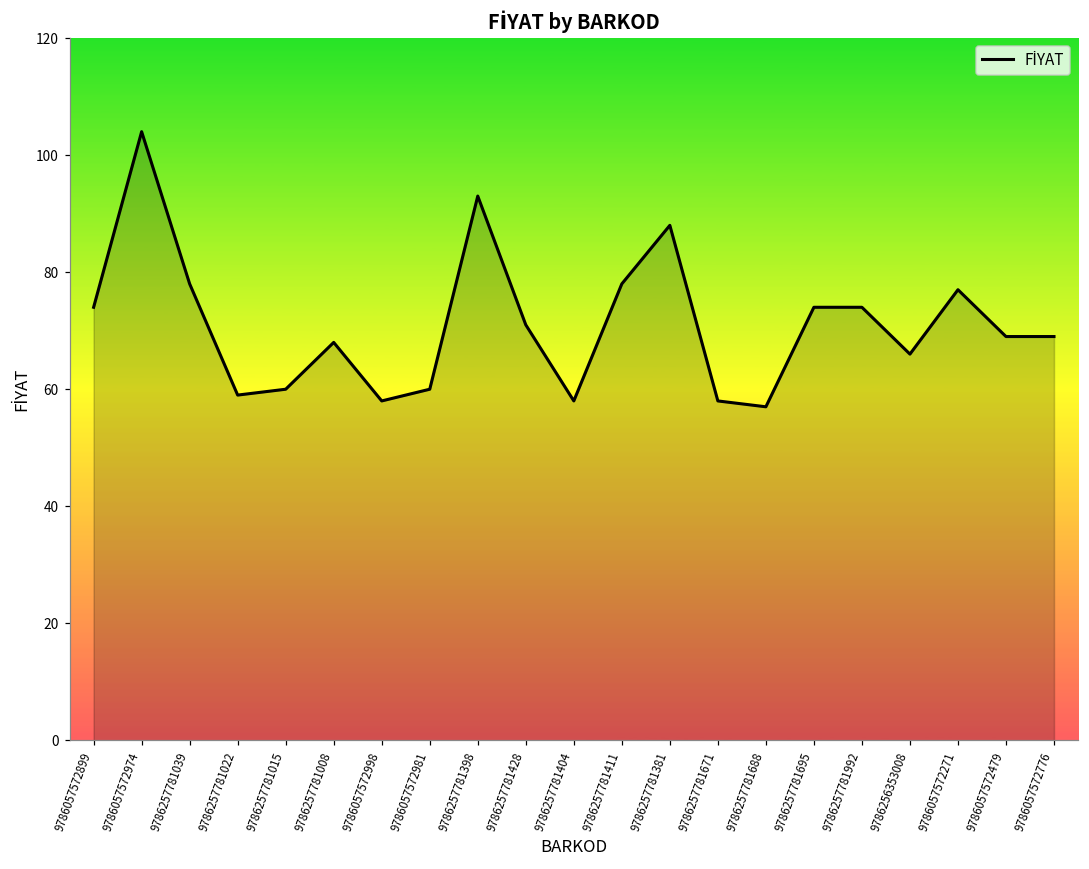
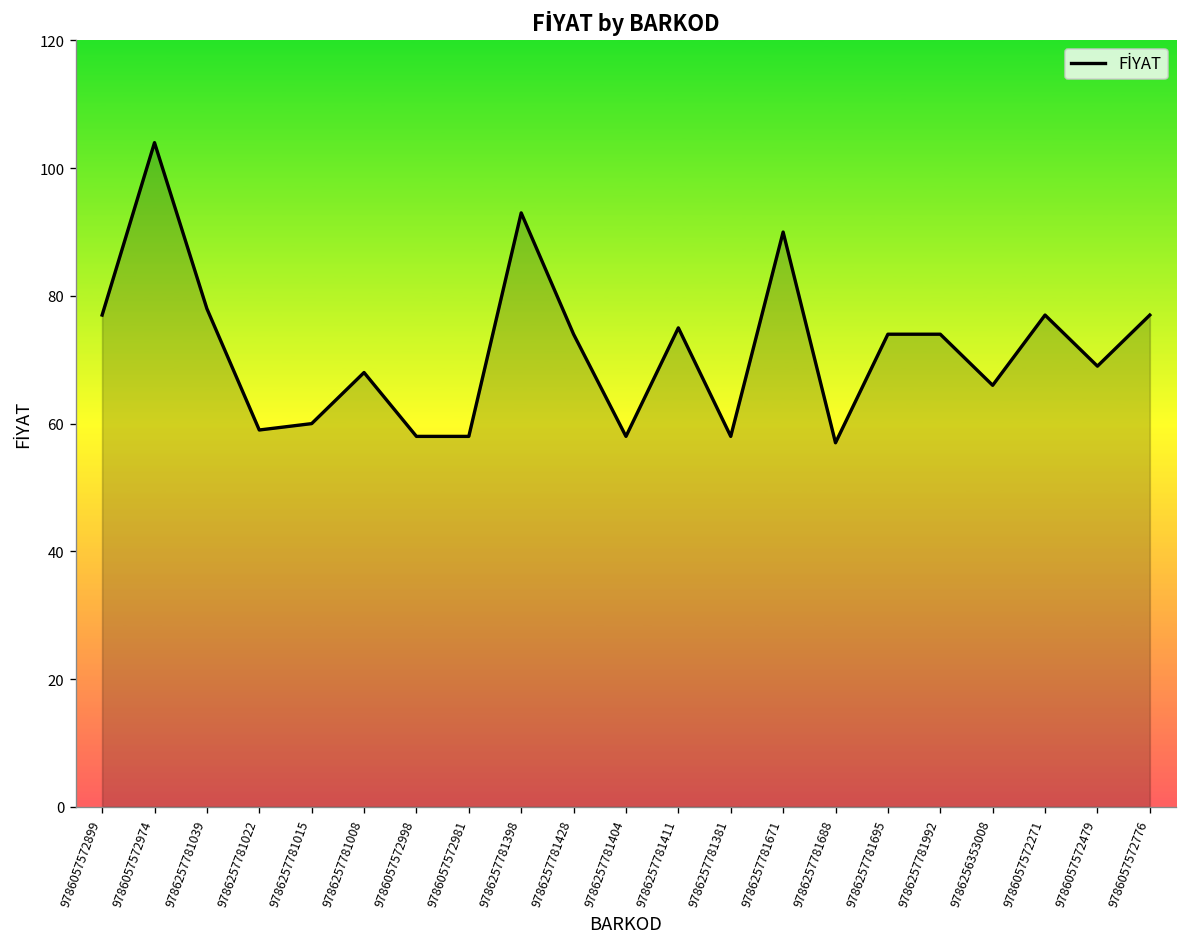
9786057572899: 74 -> 77
9786057572981: 60 -> 58
9786257781428: 71 -> 74
9786257781411: 78 -> 75
9786257781381: 88 -> 58
9786257781671: 58 -> 90
9786057572776: 69 -> 77
